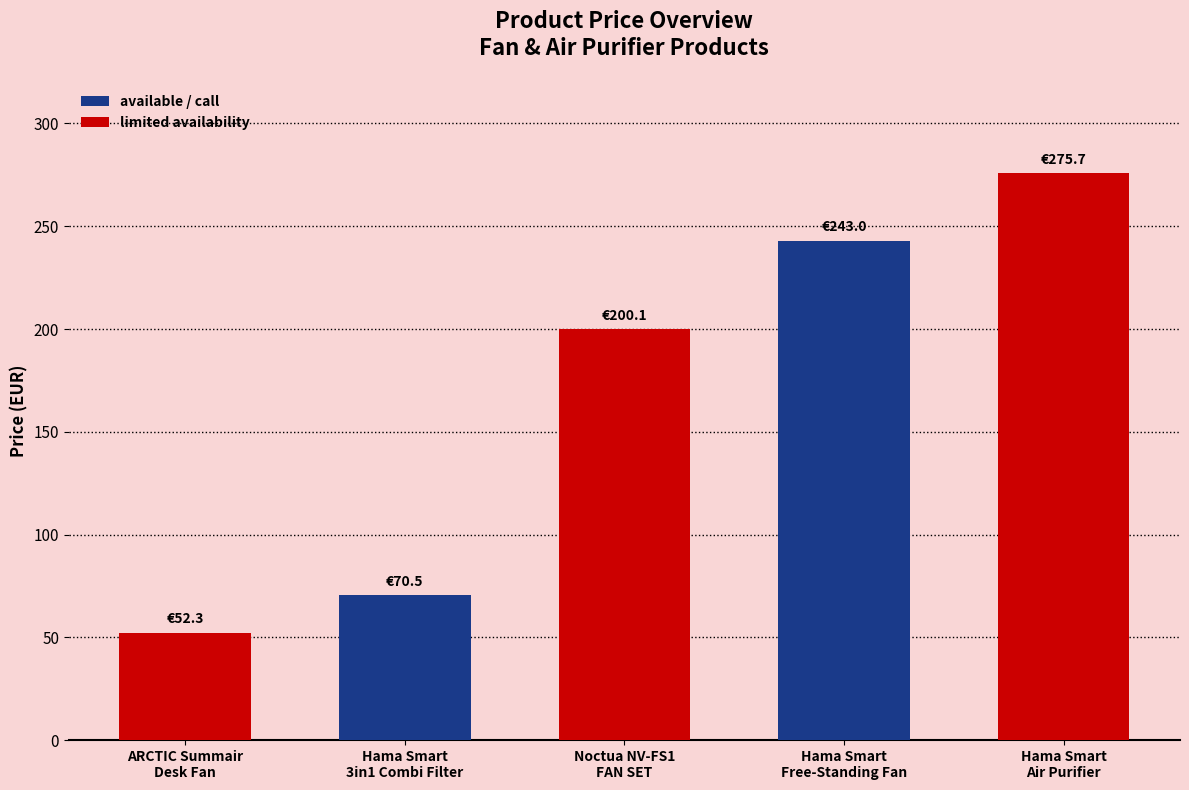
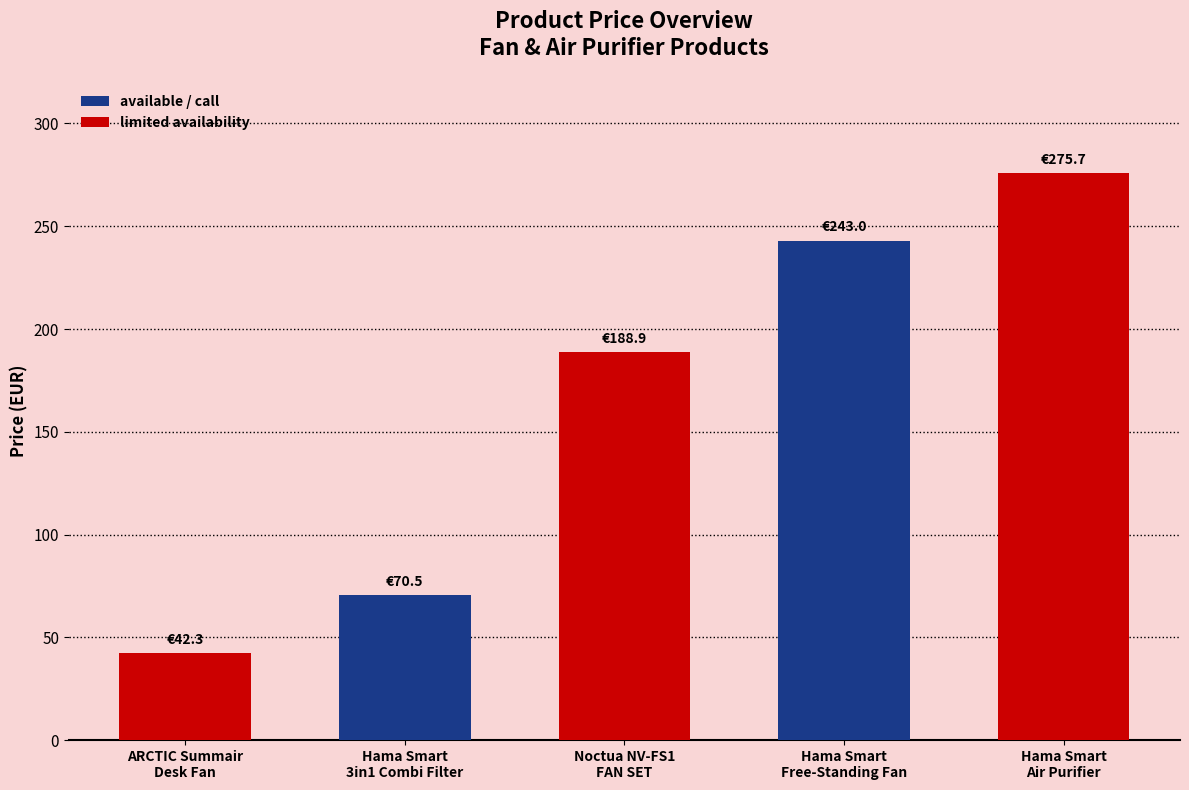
ARCTIC Summair Desk Fan: €52.3 -> €42.3
Noctua NV-FS1 FAN SET: €200.1 -> €188.9
